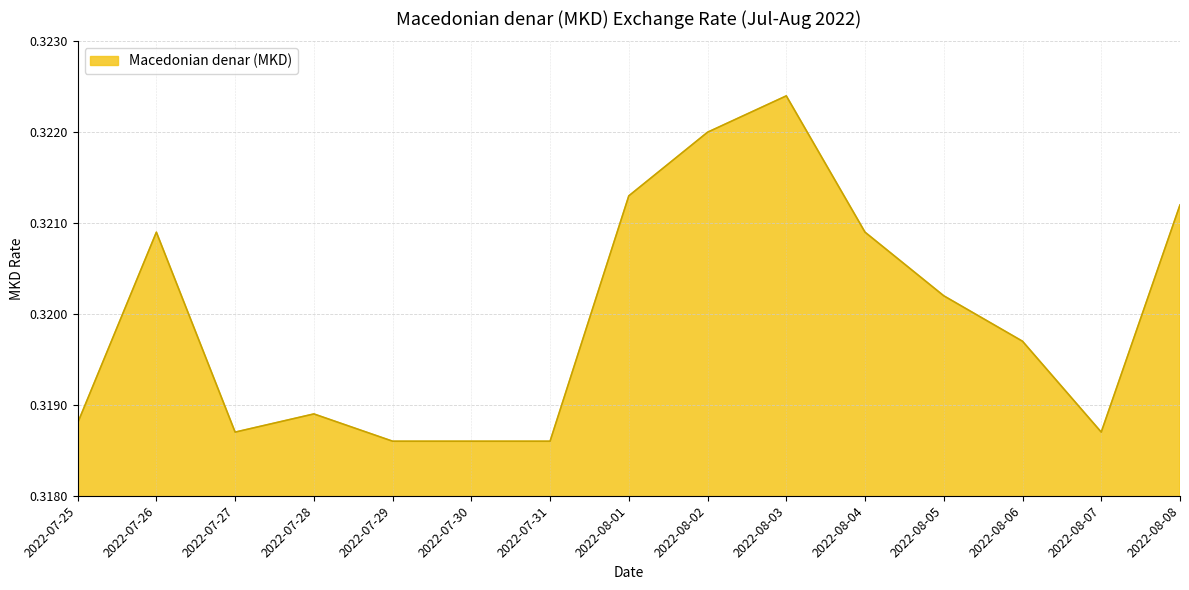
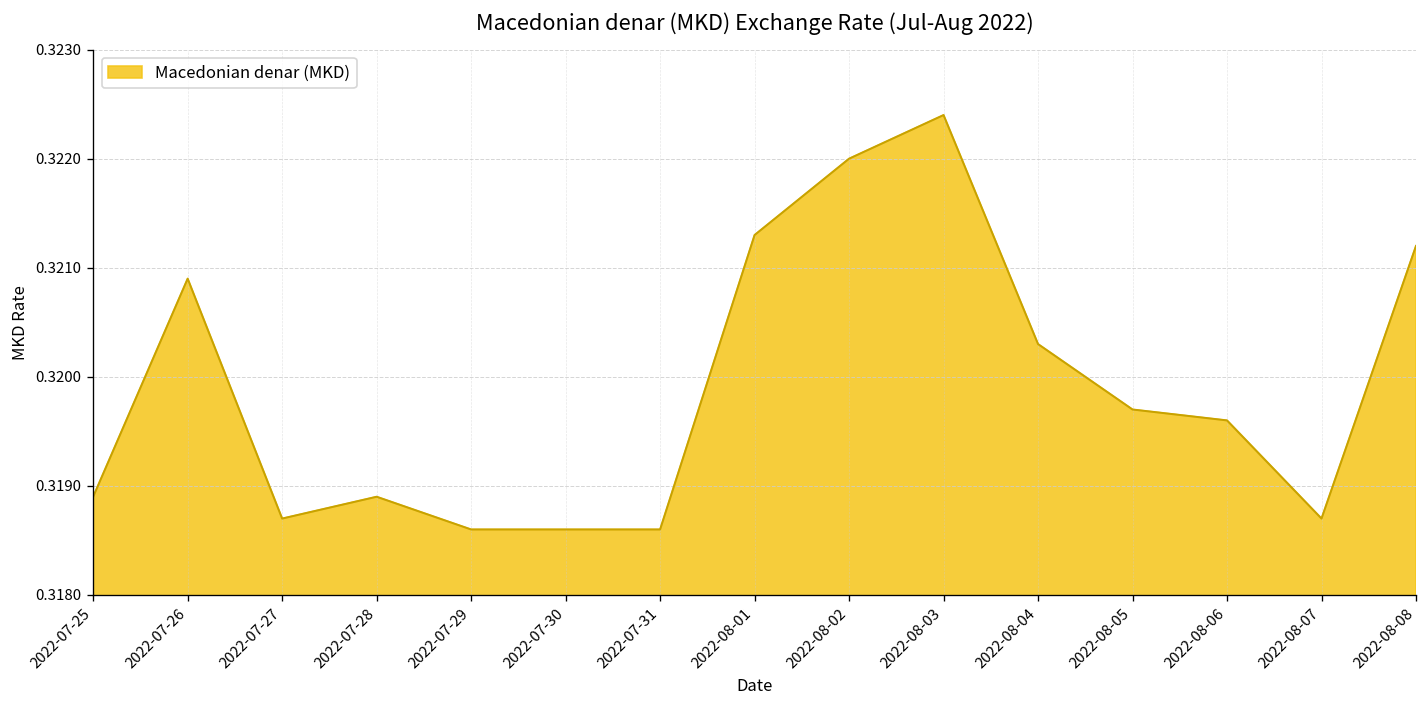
2022-07-25: 0.3188 -> 0.3189
2022-08-04: 0.3209 -> 0.3203
2022-08-05: 0.3202 -> 0.3197
2022-08-06: 0.3197 -> 0.3196
